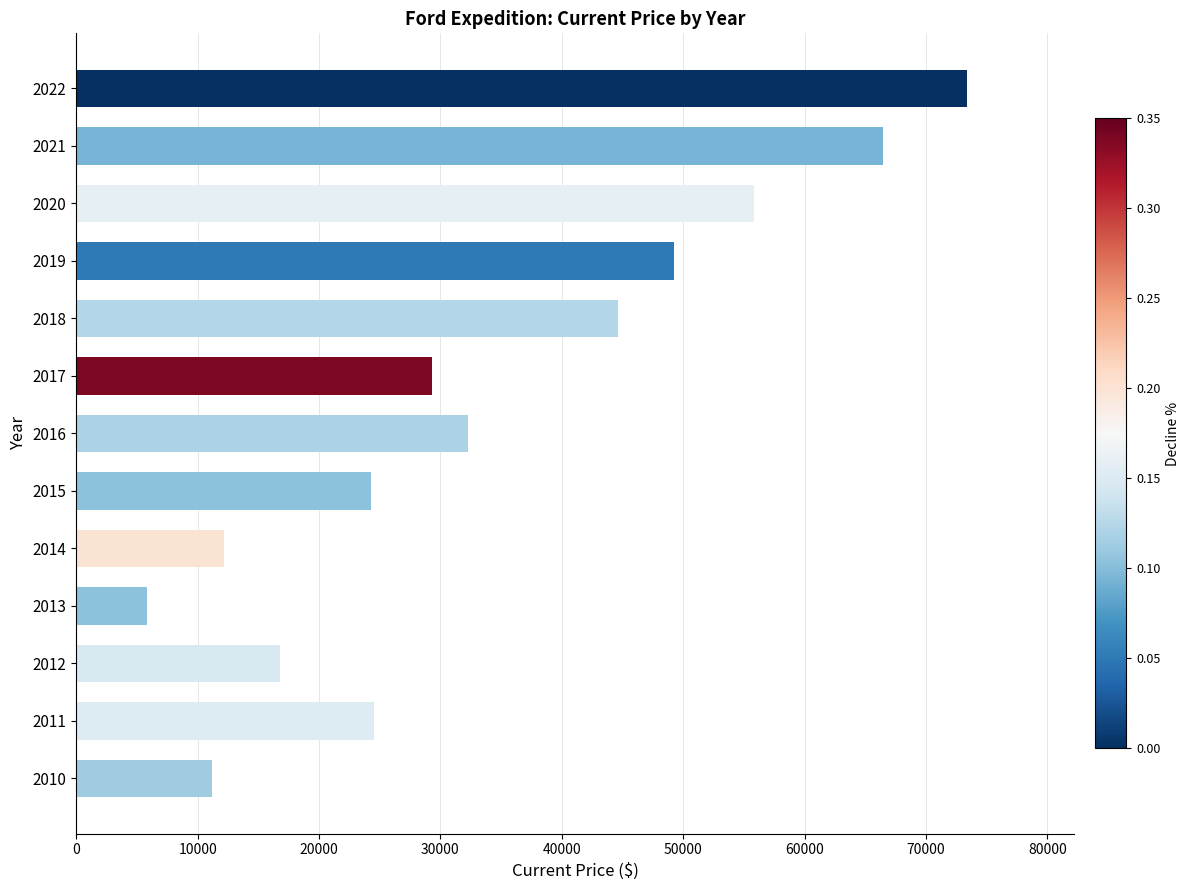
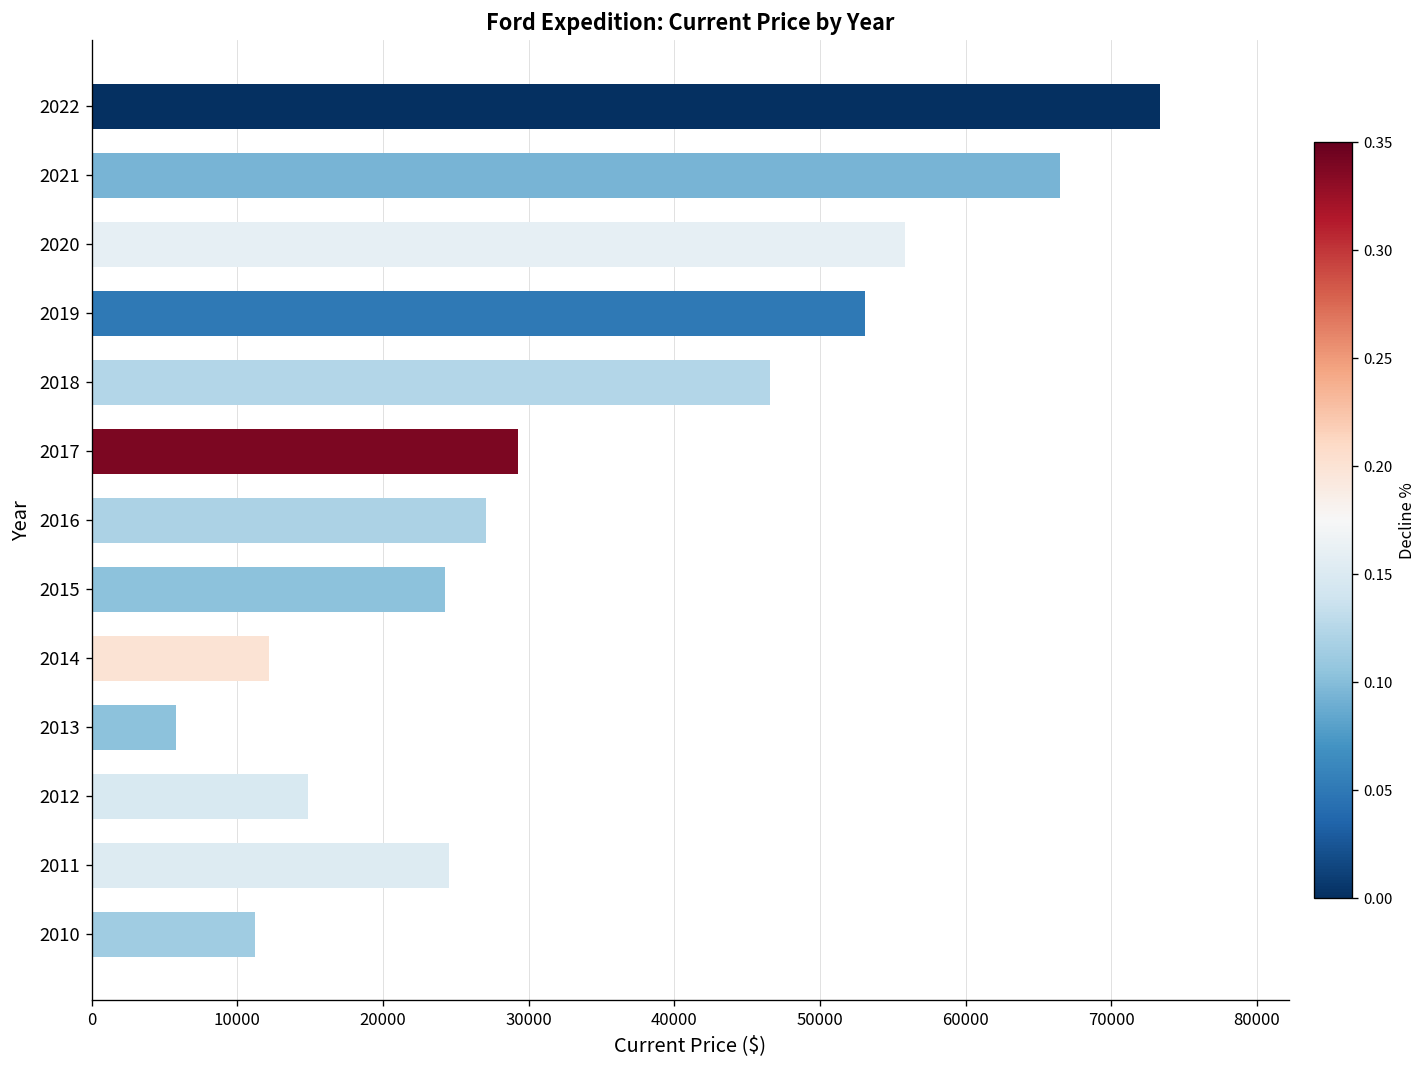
2019: 49300 -> 53100
2018: 44600 -> 46600
2016: 32200 -> 27100
2012: 16800 -> 14900
